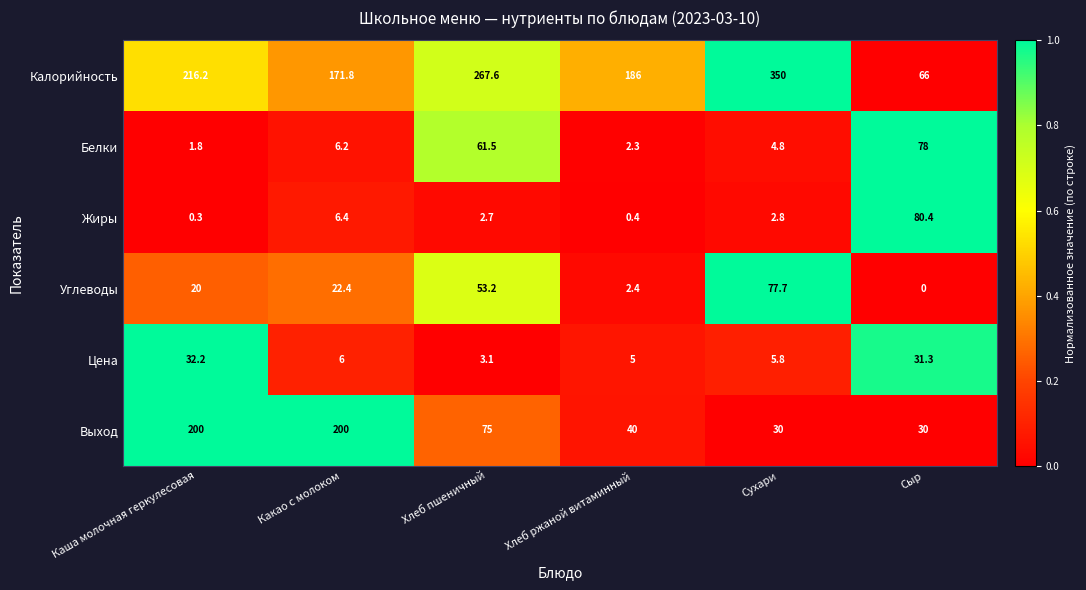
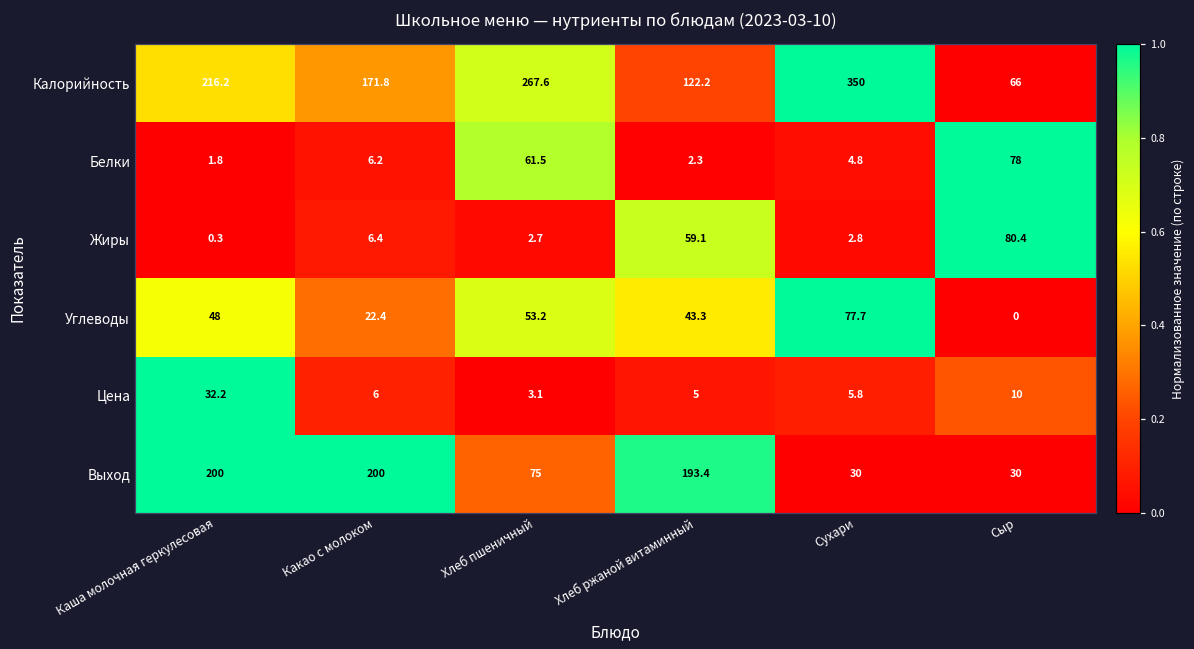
Калорийность, Хлеб ржаной витаминный: 186 -> 122.2
Жиры, Хлеб ржаной витаминный: 0.4 -> 59.1
Углеводы, Каша молочная геркулесовая: 20 -> 48
Углеводы, Хлеб ржаной витаминный: 2.4 -> 43.3
Цена, Сыр: 31.3 -> 10
Выход, Хлеб ржаной витаминный: 40 -> 193.4
